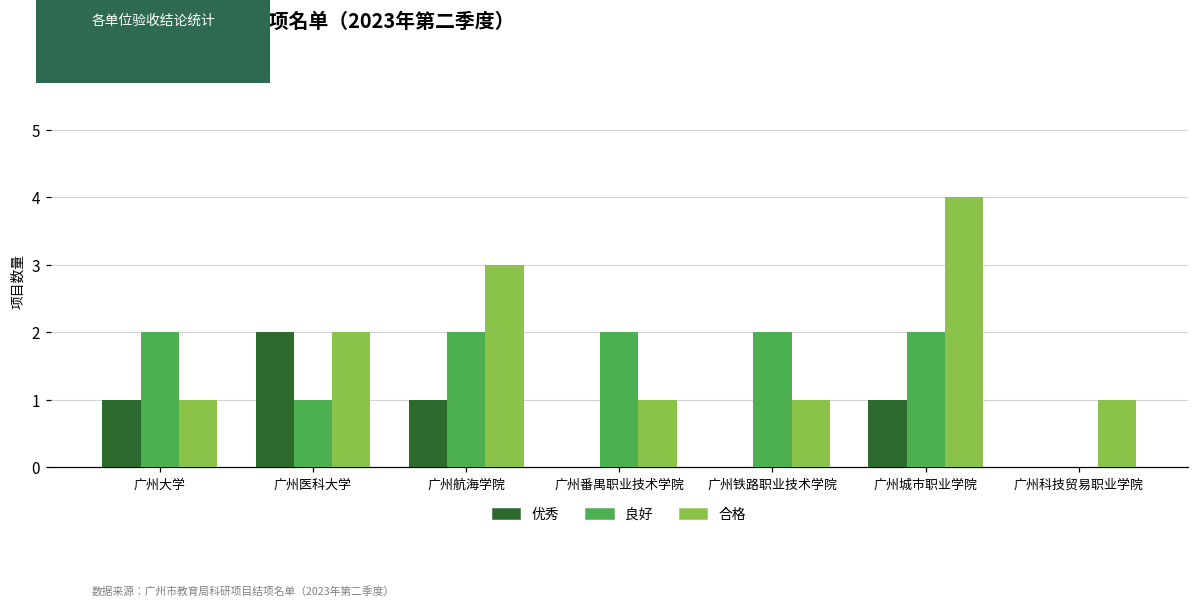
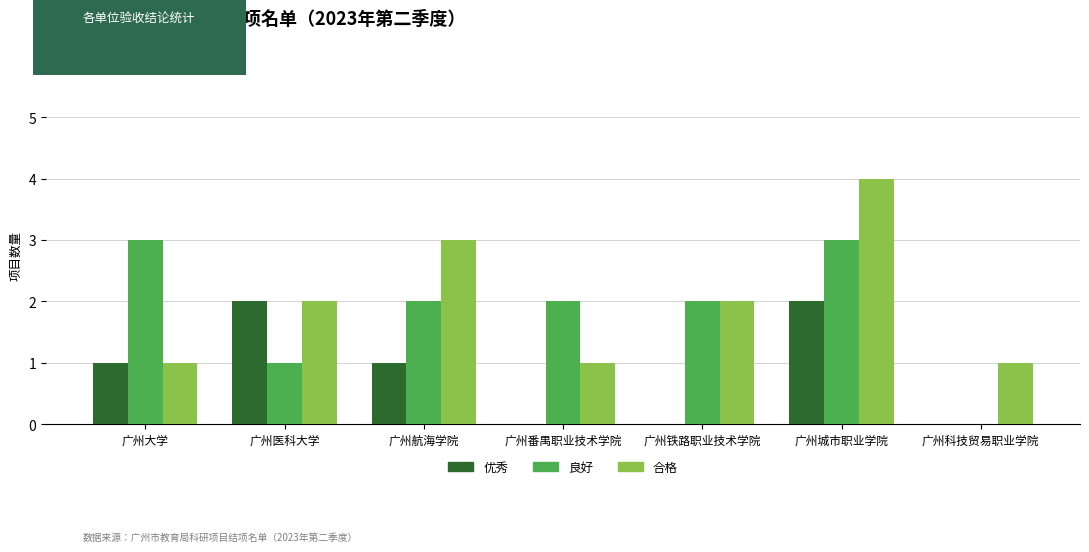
良好, 广州大学: 2 -> 3
合格, 广州铁路职业技术学院: 1 -> 2
优秀, 广州城市职业学院: 1 -> 2
良好, 广州城市职业学院: 2 -> 3
